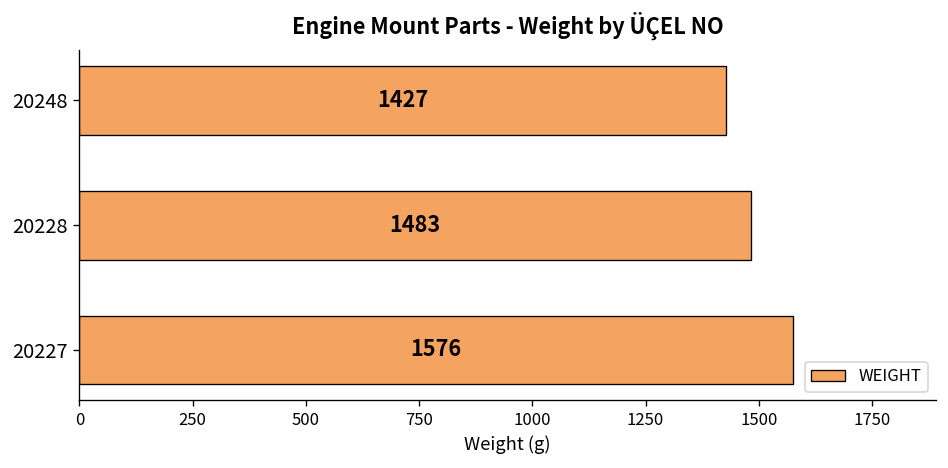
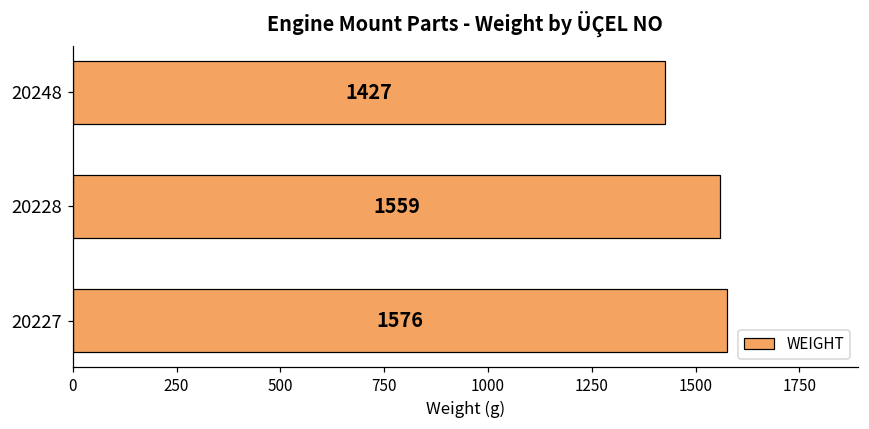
20228: 1483 -> 1559
